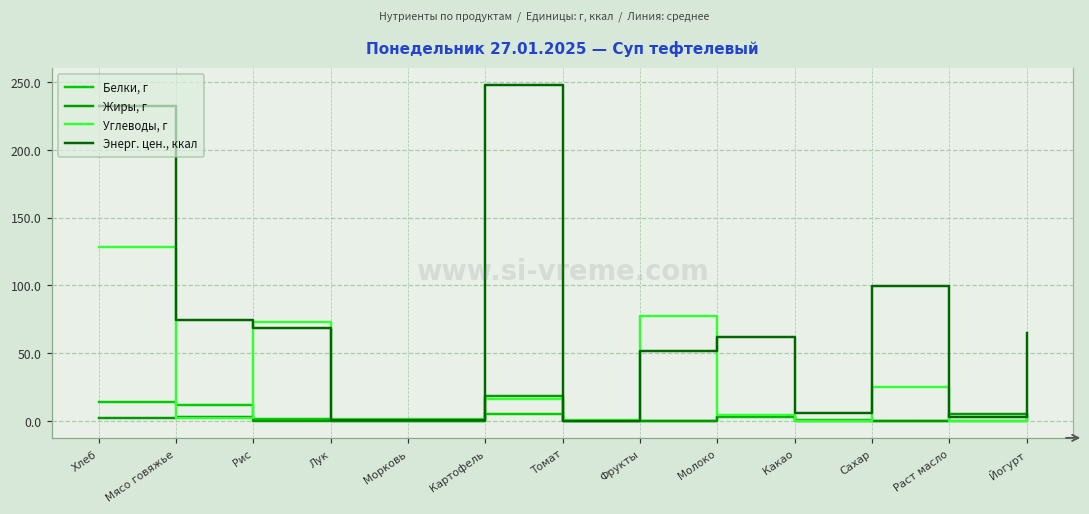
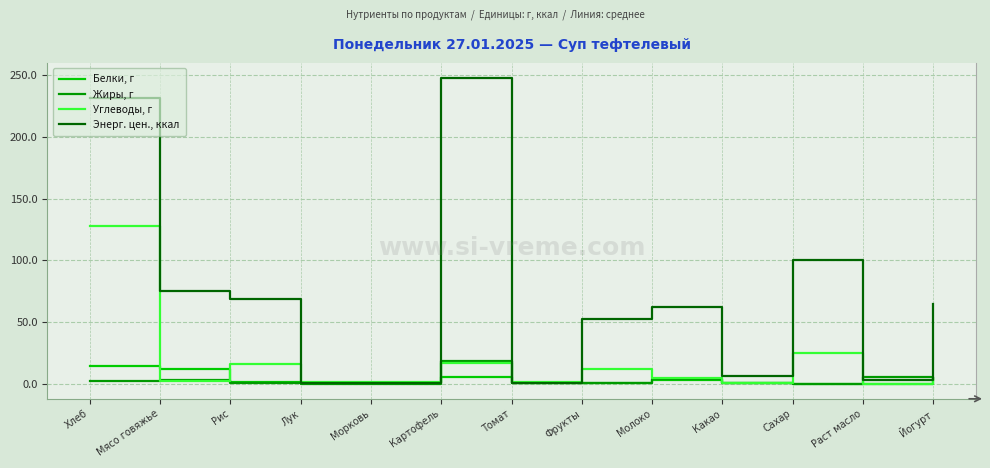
Углеводы, г, Рис: 73 -> 16
Углеводы, г, Фрукты: 77 -> 11
